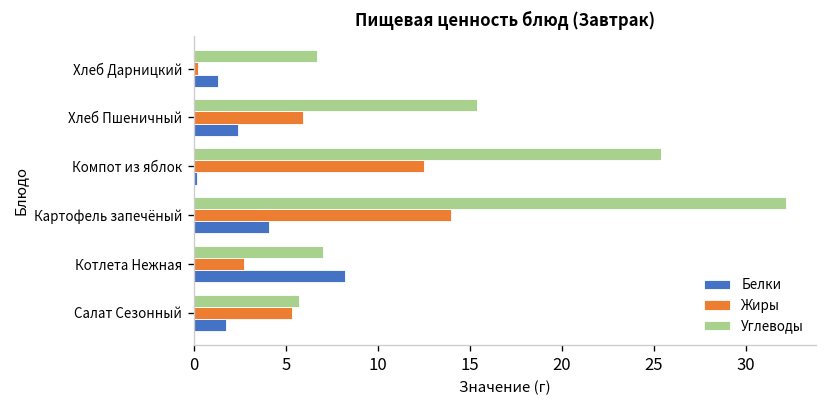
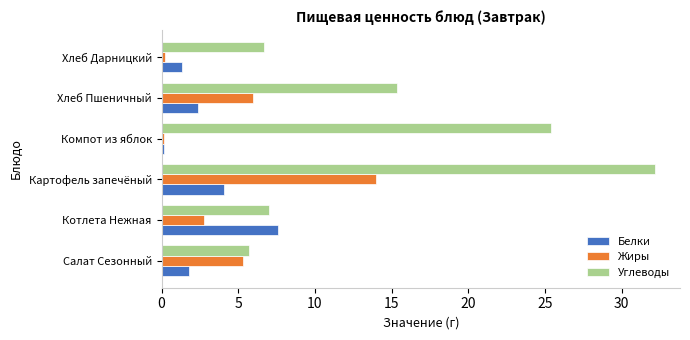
Жиры, Компот из яблок: 12.5 -> 0.1
Белки, Котлета Нежная: 8.2 -> 7.6
